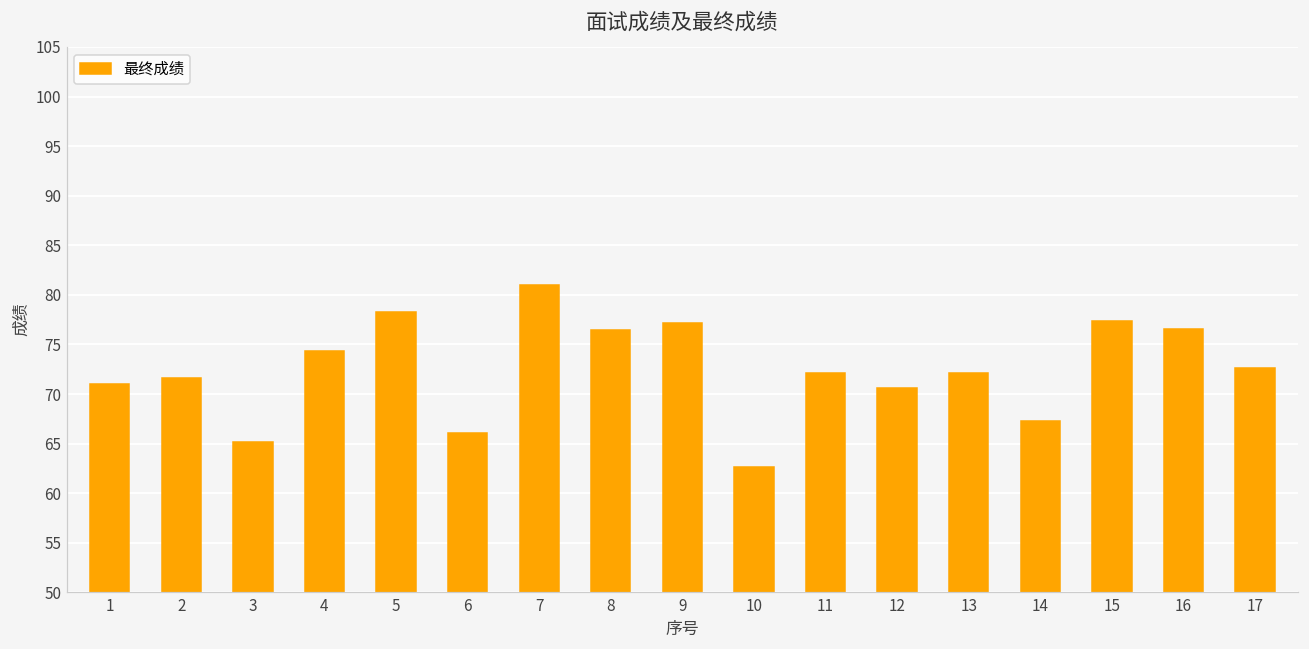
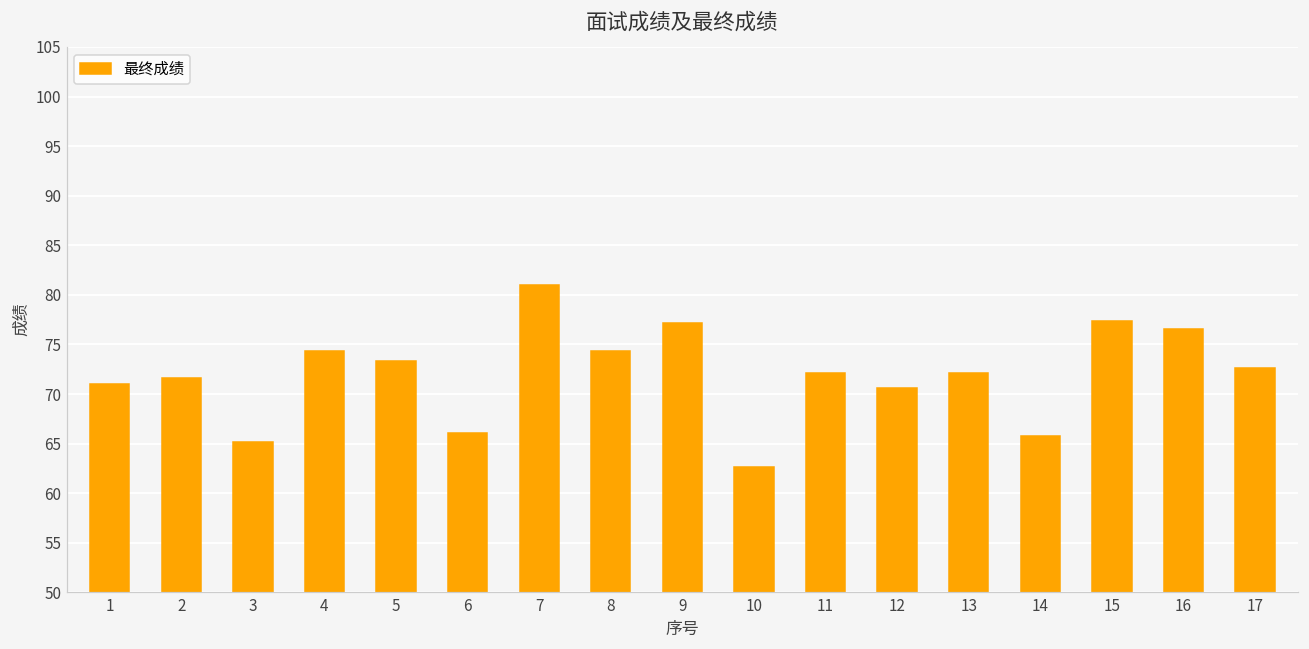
5: 78 -> 73
8: 77 -> 74
14: 67 -> 66
